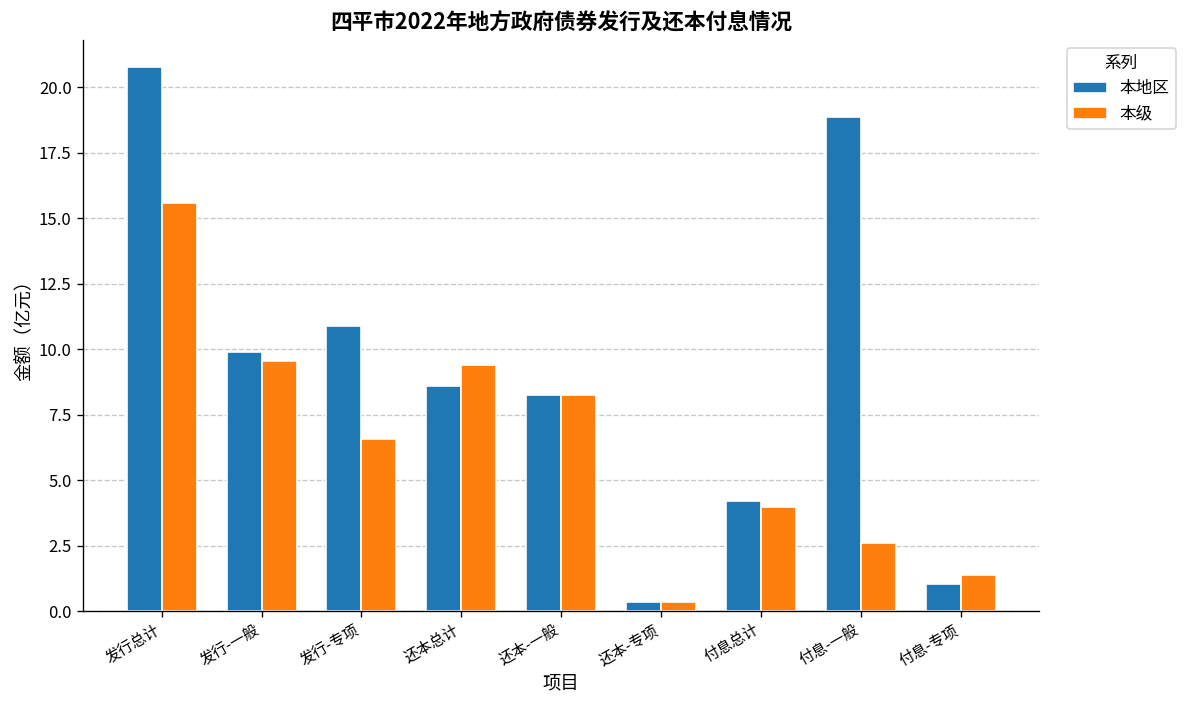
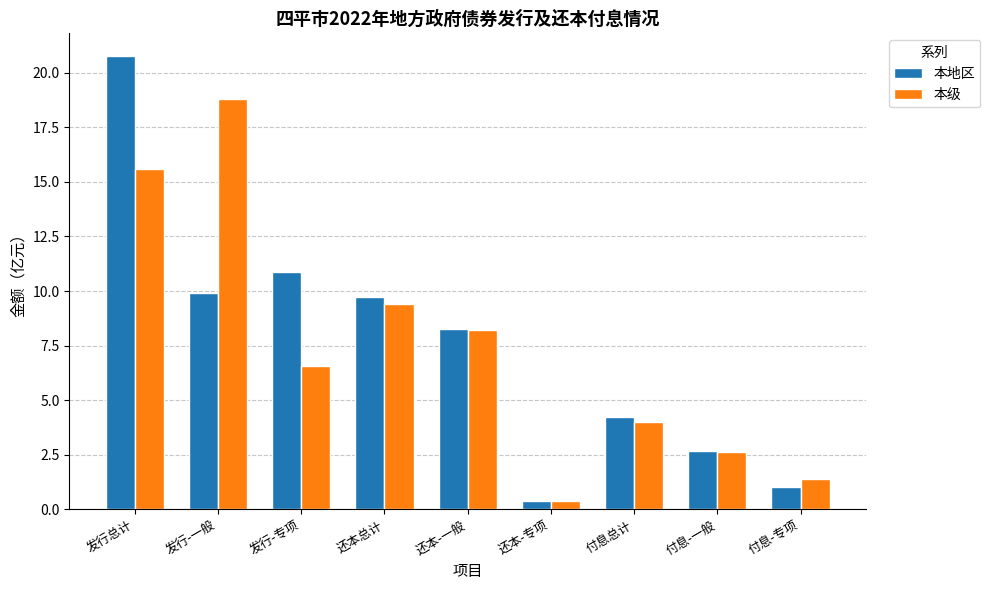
本级, 发行-一般: 9.6 -> 18.8
本地区, 还本总计: 8.6 -> 9.7
本地区, 付息-一般: 18.9 -> 2.7
